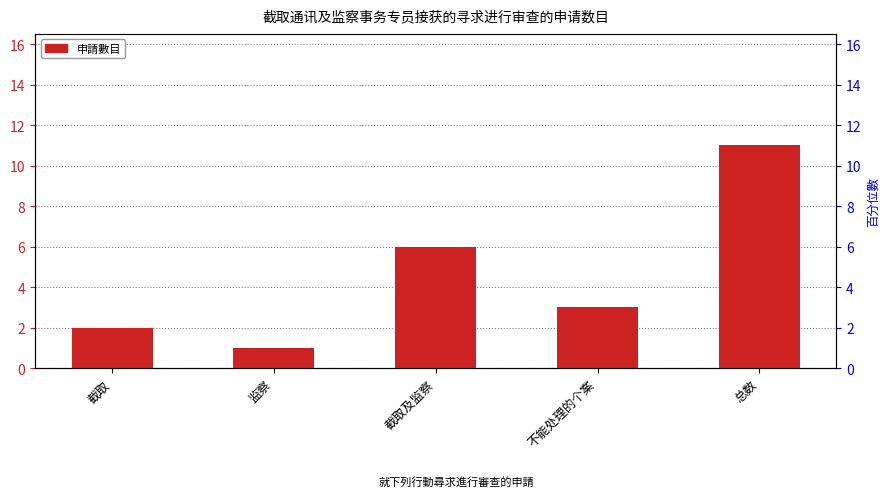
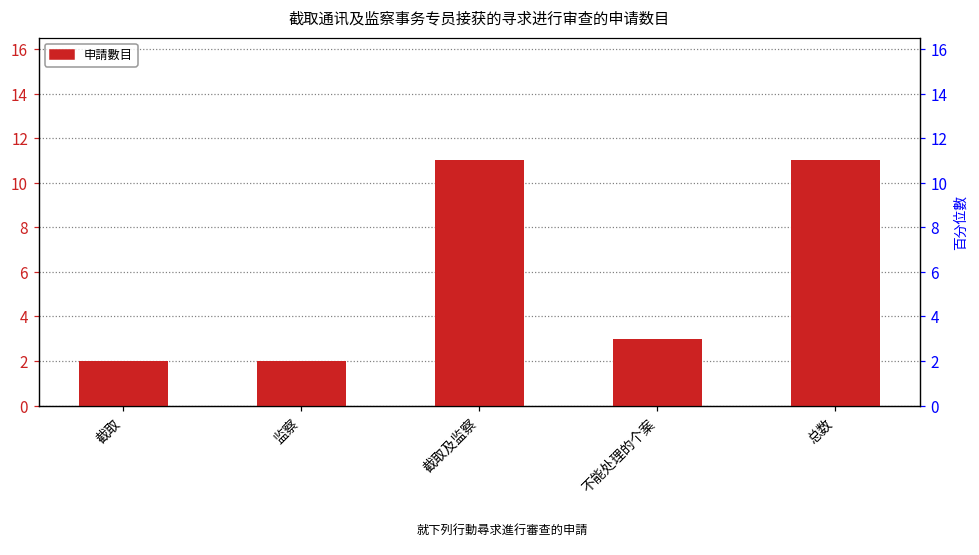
监察: 1 -> 2
截取及监察: 6 -> 11
